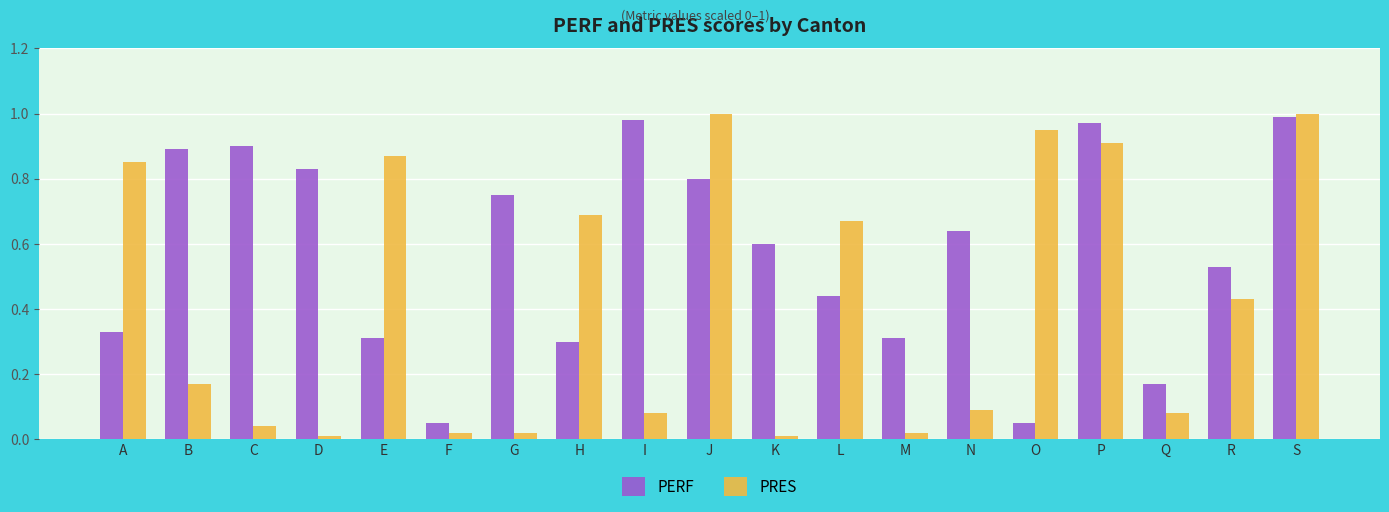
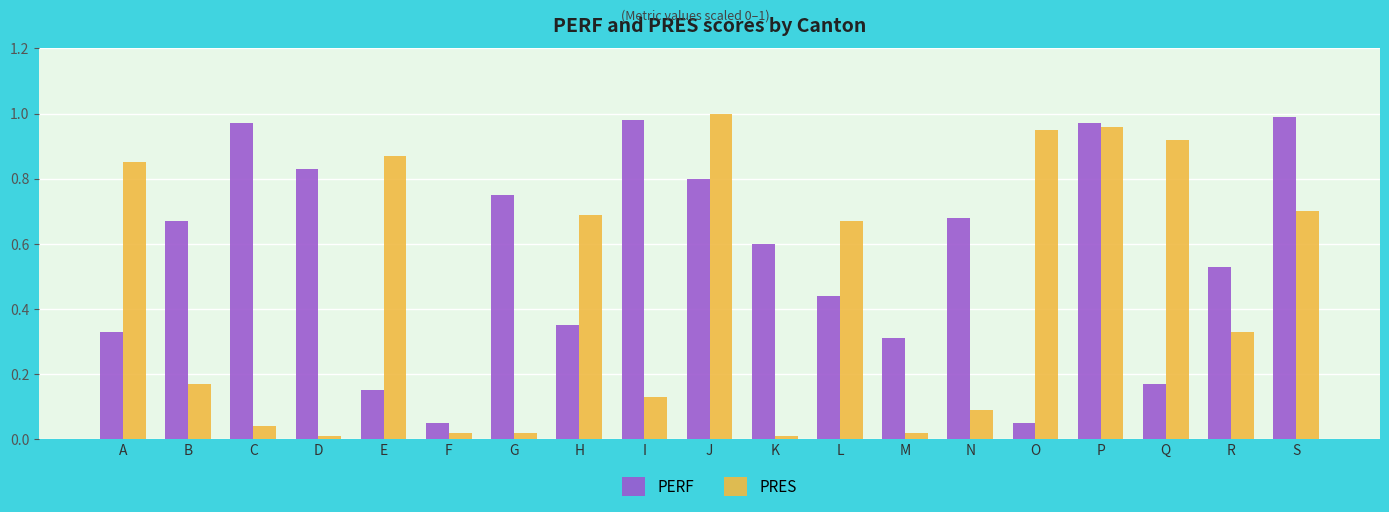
PERF, B: 0.89 -> 0.67
PERF, C: 0.90 -> 0.97
PERF, E: 0.31 -> 0.15
PERF, H: 0.30 -> 0.35
PRES, I: 0.08 -> 0.13
PERF, N: 0.64 -> 0.68
PRES, P: 0.91 -> 0.96
PRES, Q: 0.08 -> 0.92
PRES, R: 0.43 -> 0.33
PRES, S: 1.0 -> 0.7
